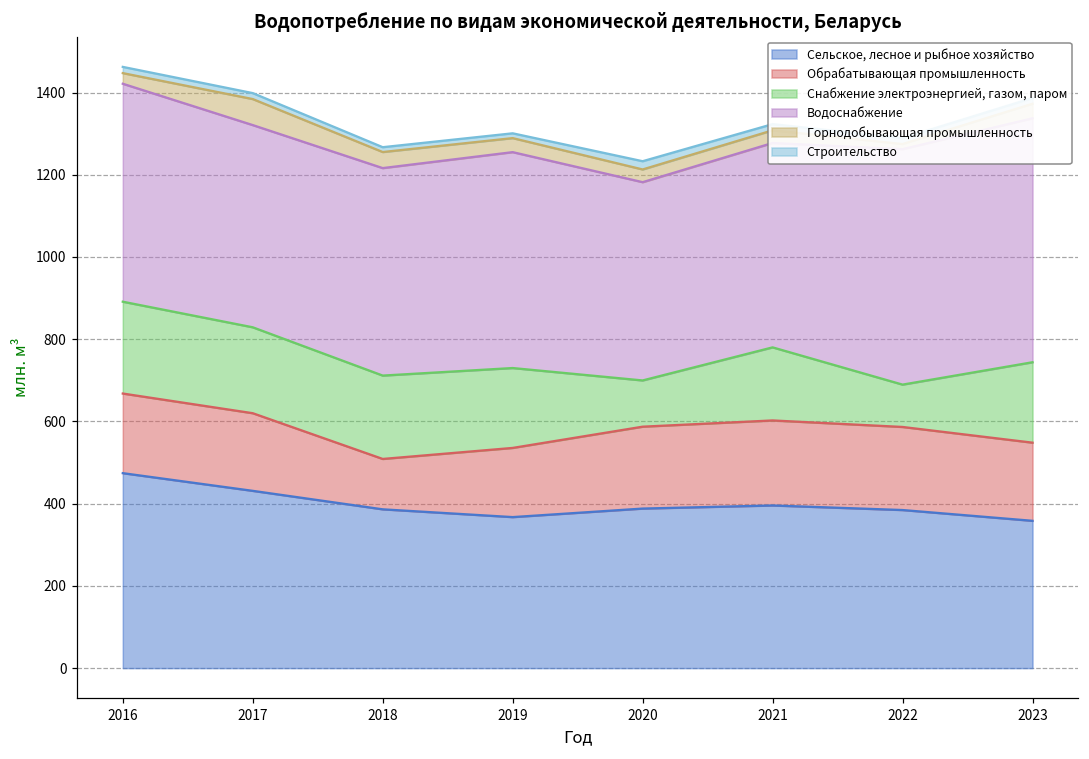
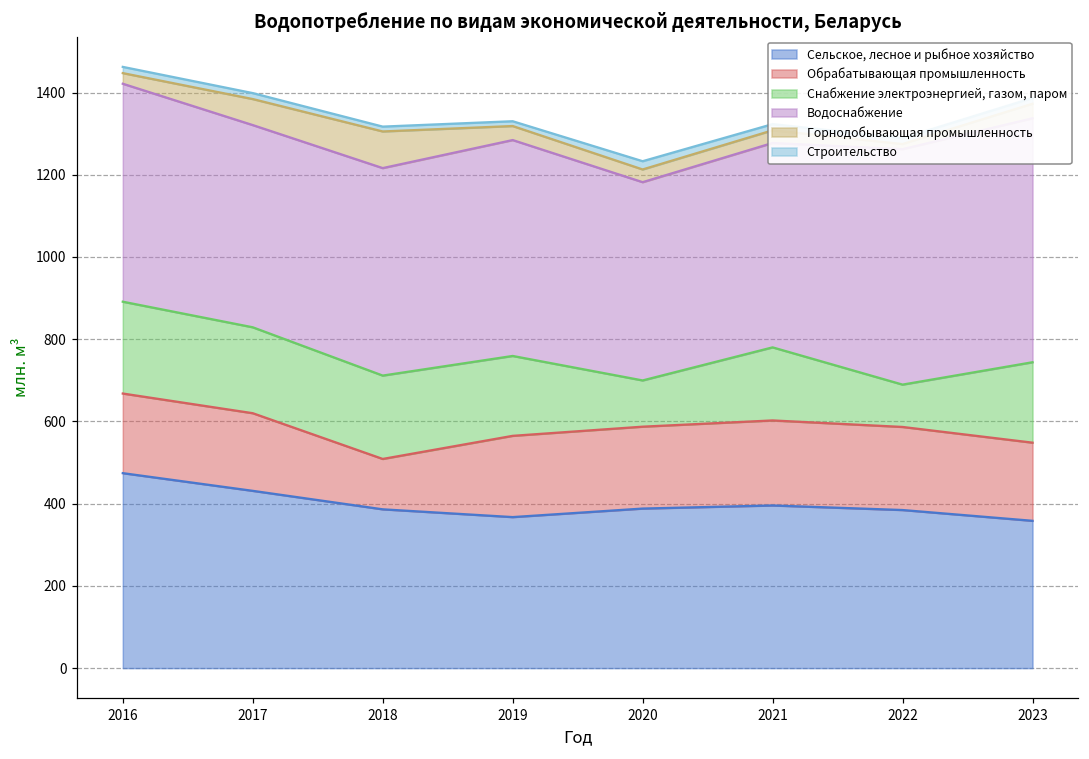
Горнодобывающая промышленность, 2018: 40 -> 90
Обрабатывающая промышленность, 2019: 170 -> 200
